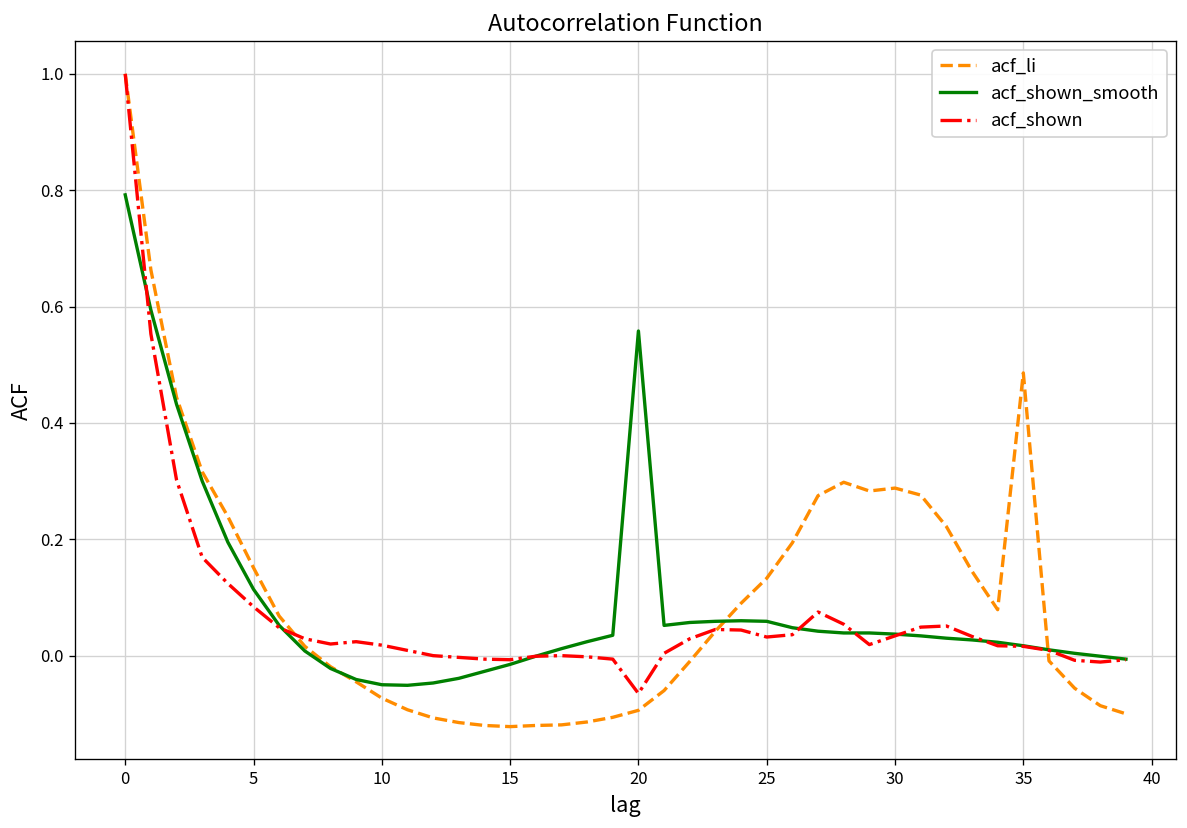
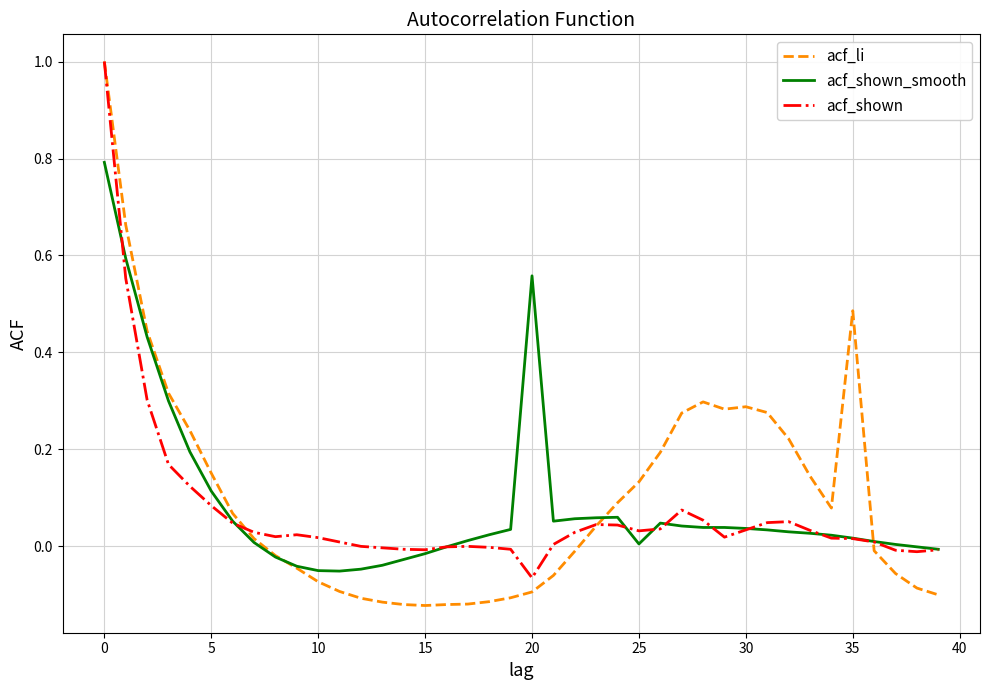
acf_shown_smooth, 25: 0.06 -> 0.01
